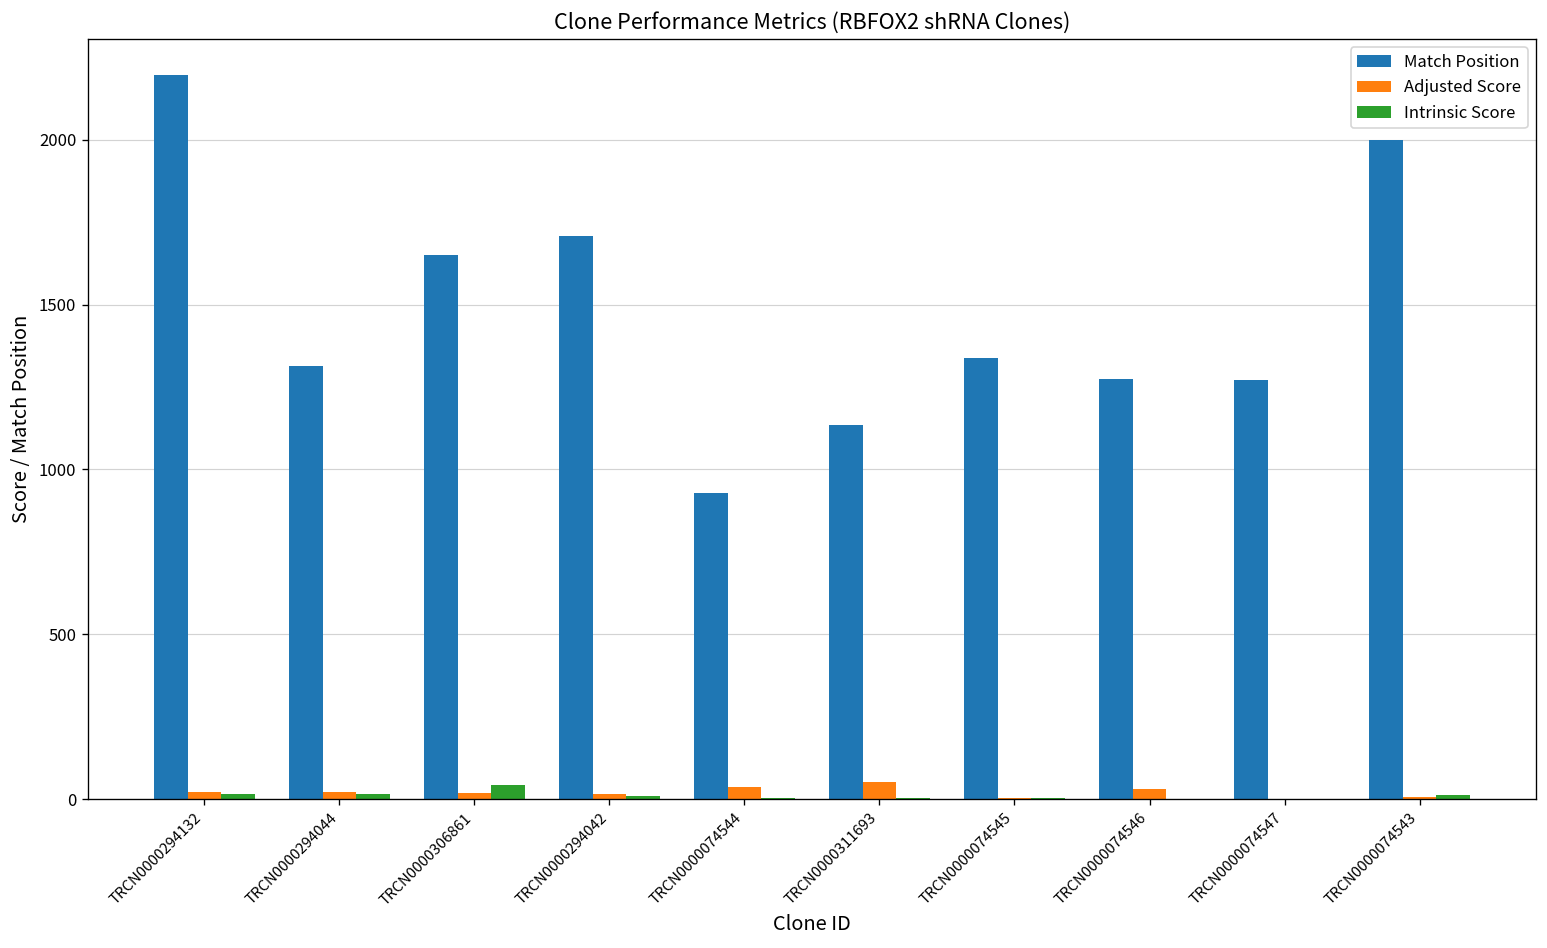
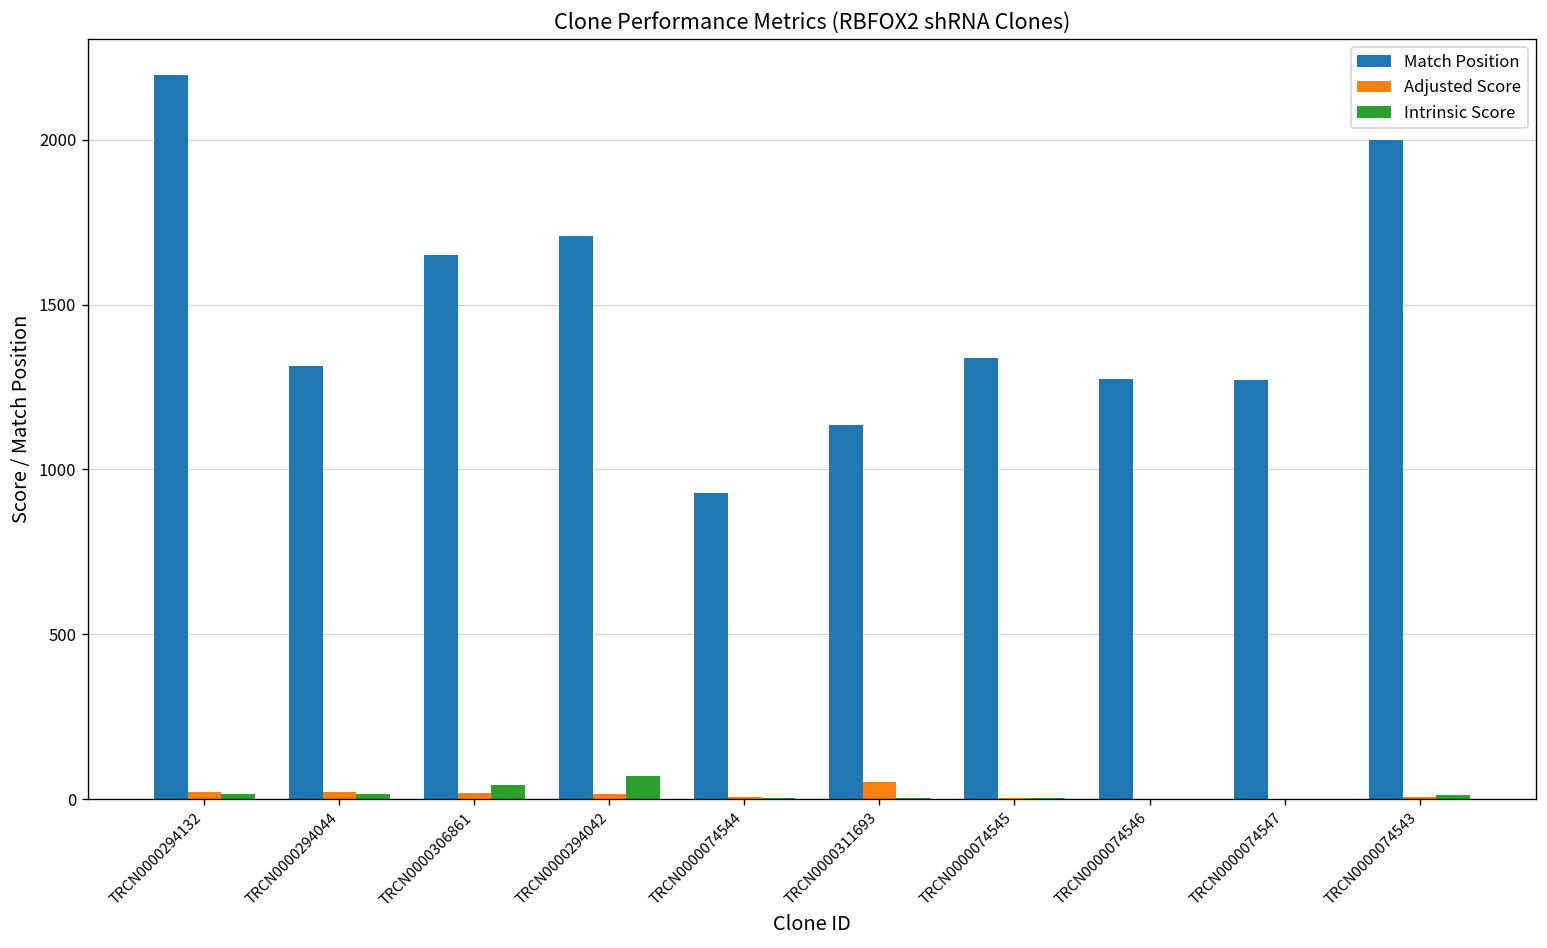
Intrinsic Score, TRCN0000294042: 10 -> 70
Adjusted Score, TRCN0000074544: 40 -> 10
Adjusted Score, TRCN0000074546: 30 -> 0
